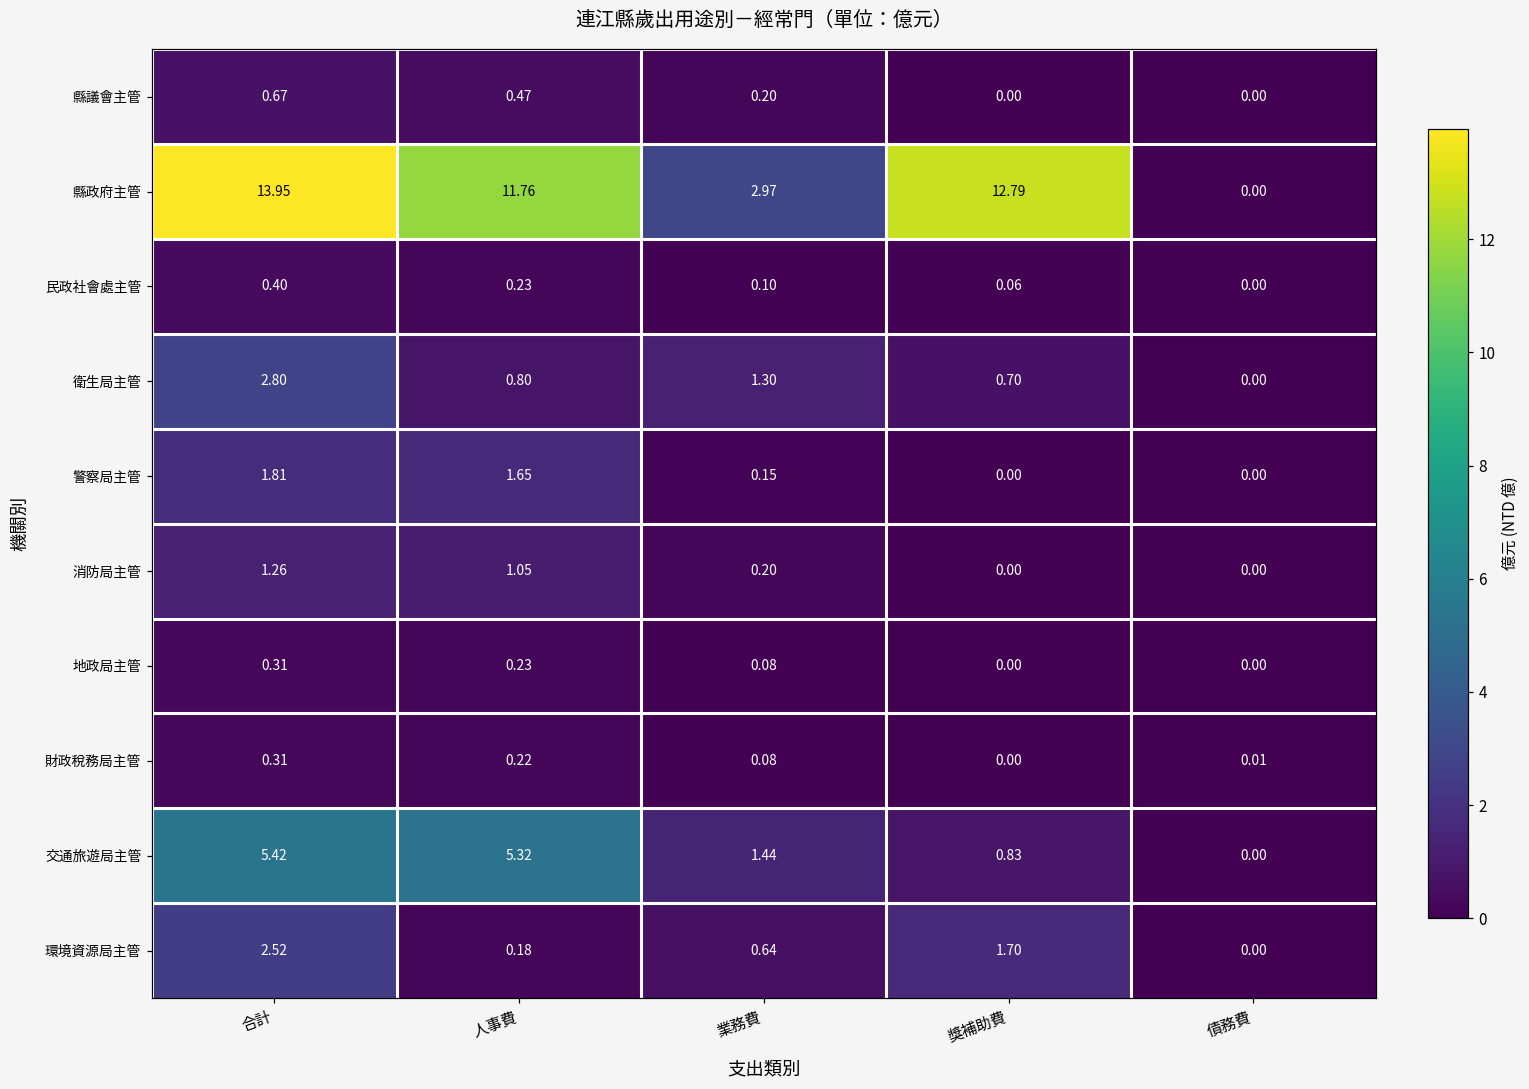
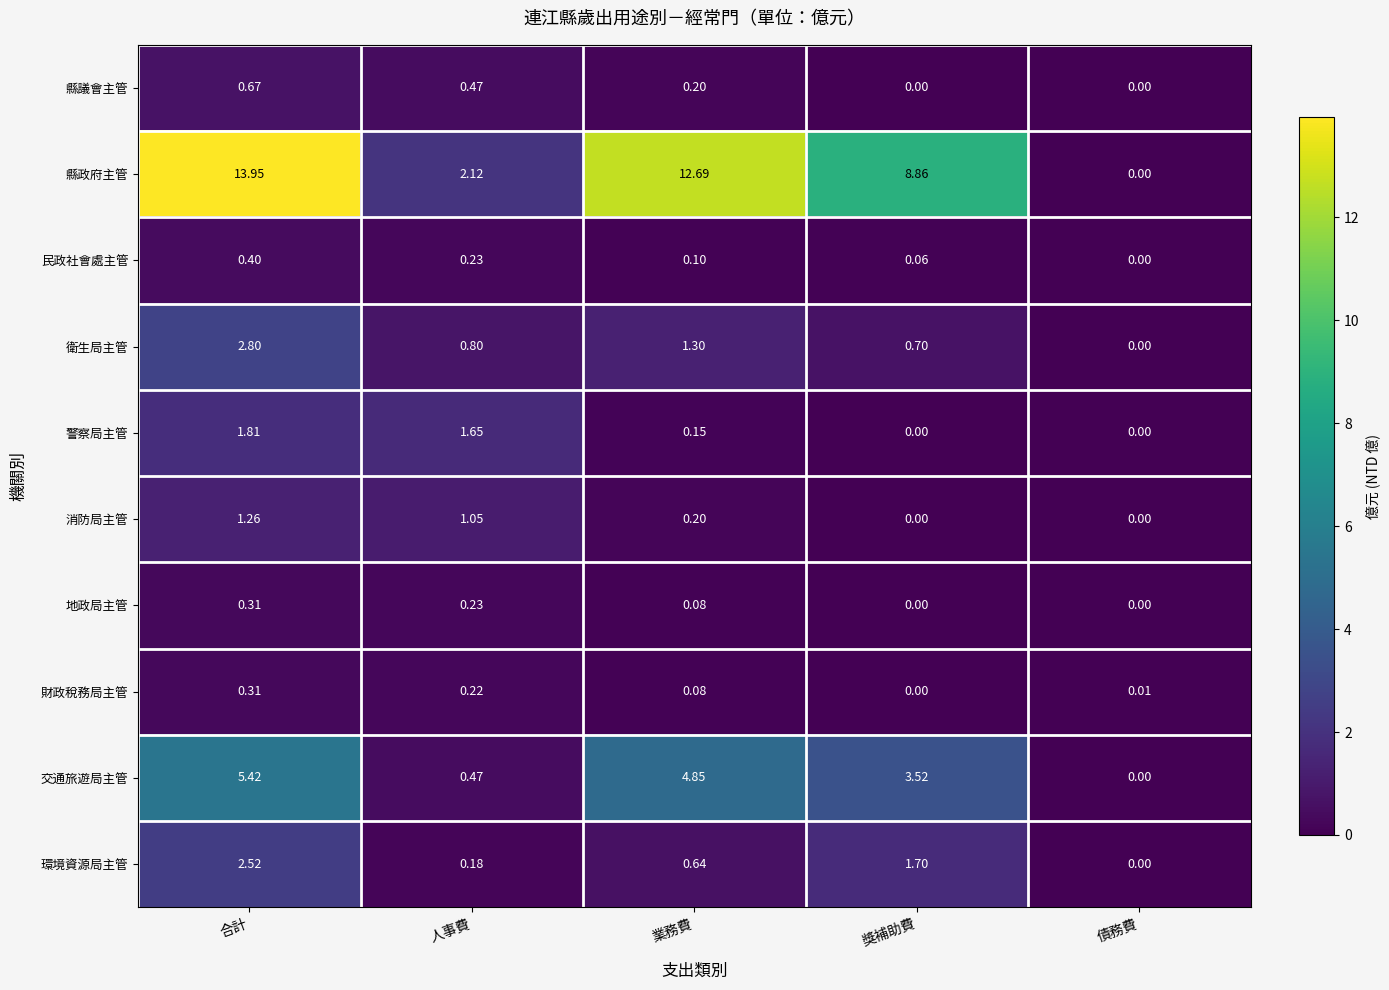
縣政府主管, 人事費: 11.76 -> 2.12
縣政府主管, 業務費: 2.97 -> 12.69
縣政府主管, 獎補助費: 12.79 -> 8.86
交通旅遊局主管, 人事費: 5.32 -> 0.47
交通旅遊局主管, 業務費: 1.44 -> 4.85
交通旅遊局主管, 獎補助費: 0.83 -> 3.52
